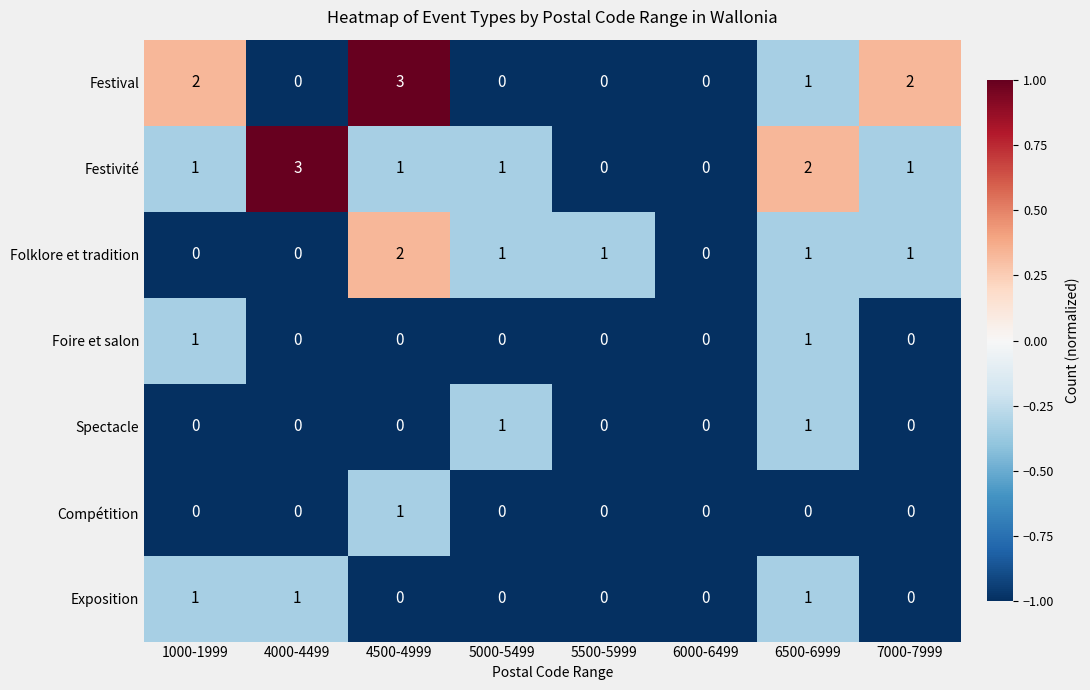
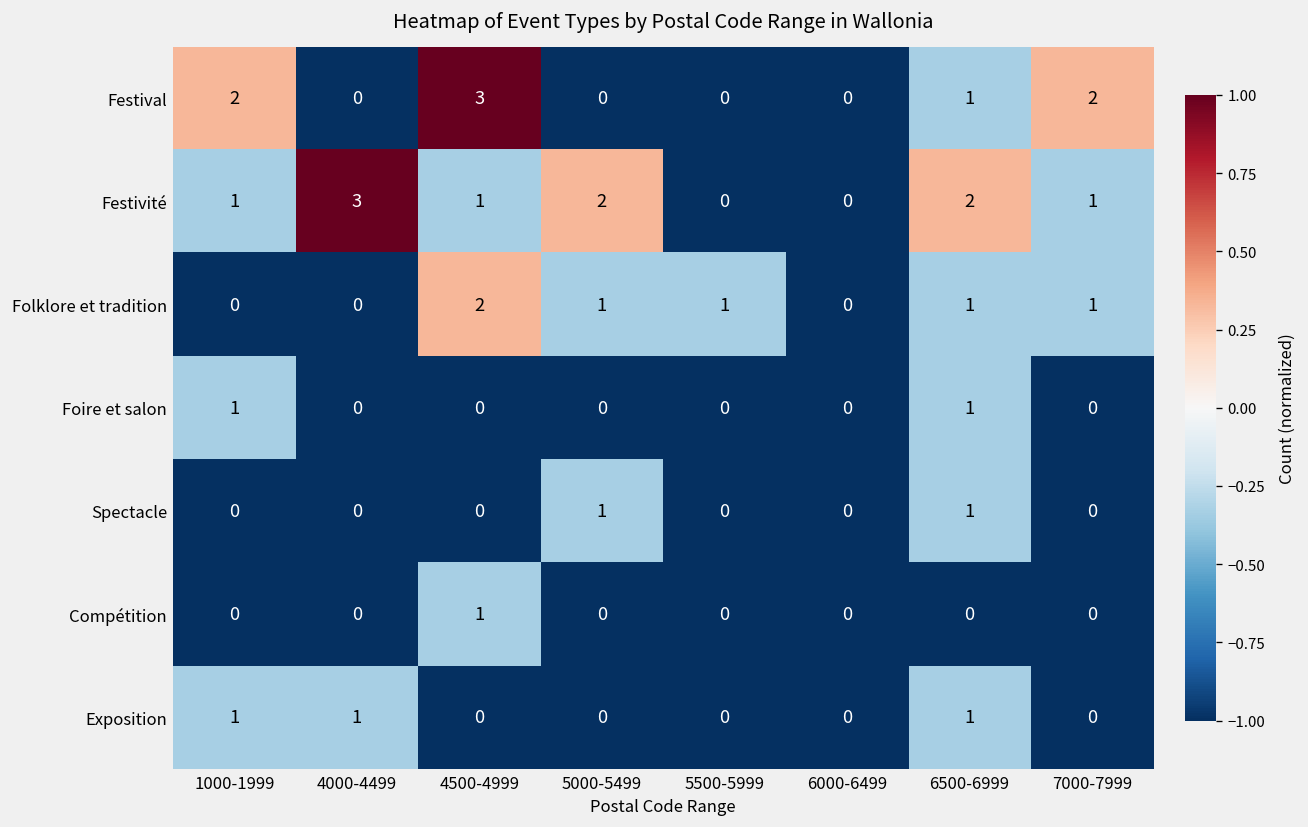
Festivité, 5000-5499: 1 -> 2
